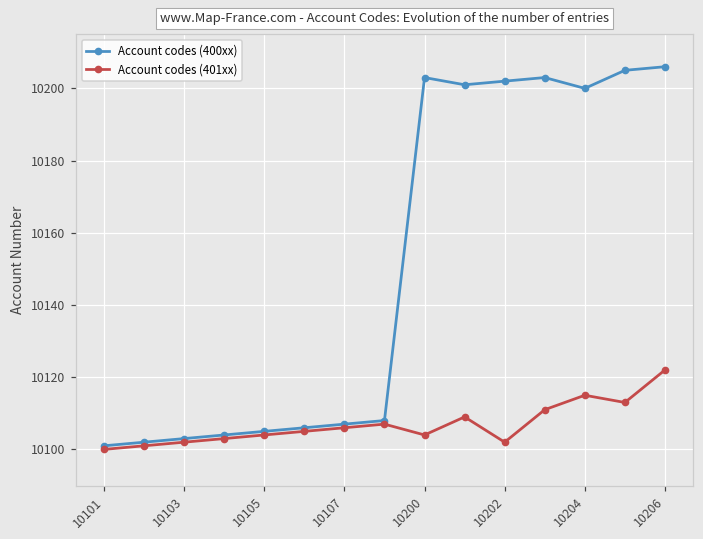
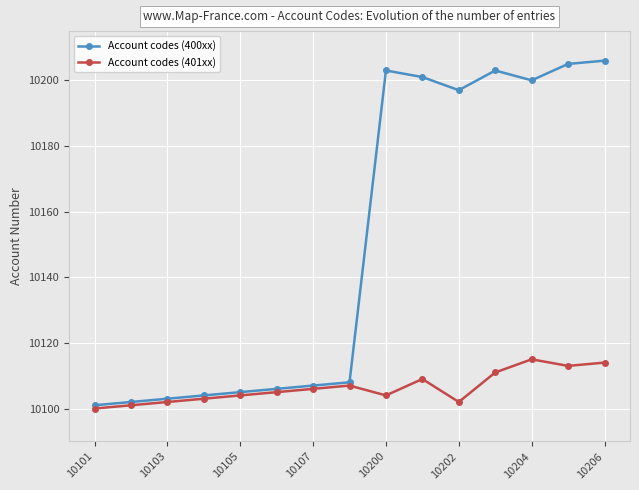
Account codes (400xx), 10202: 10202 -> 10197
Account codes (401xx), 10206: 10122 -> 10114
